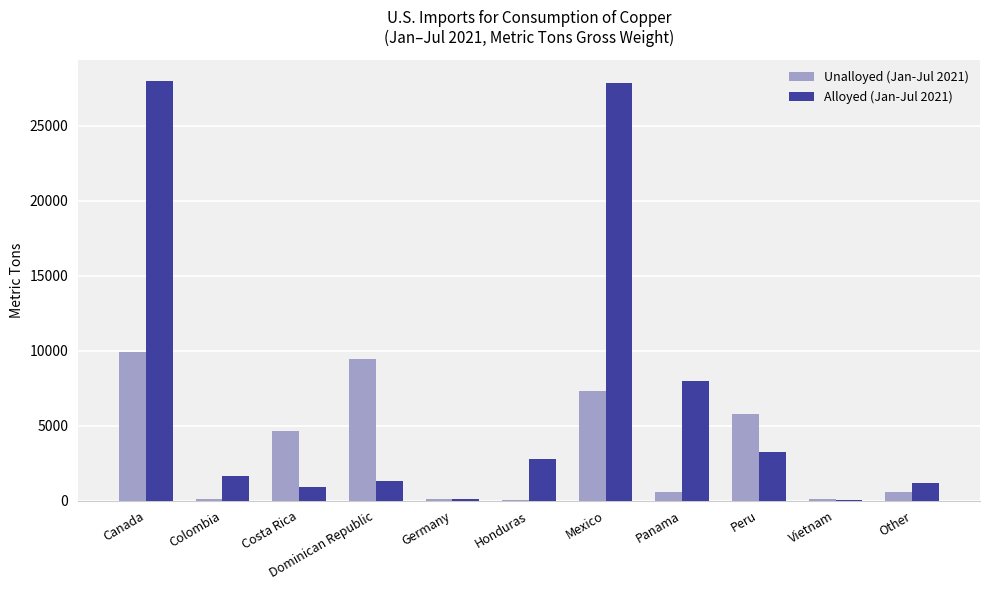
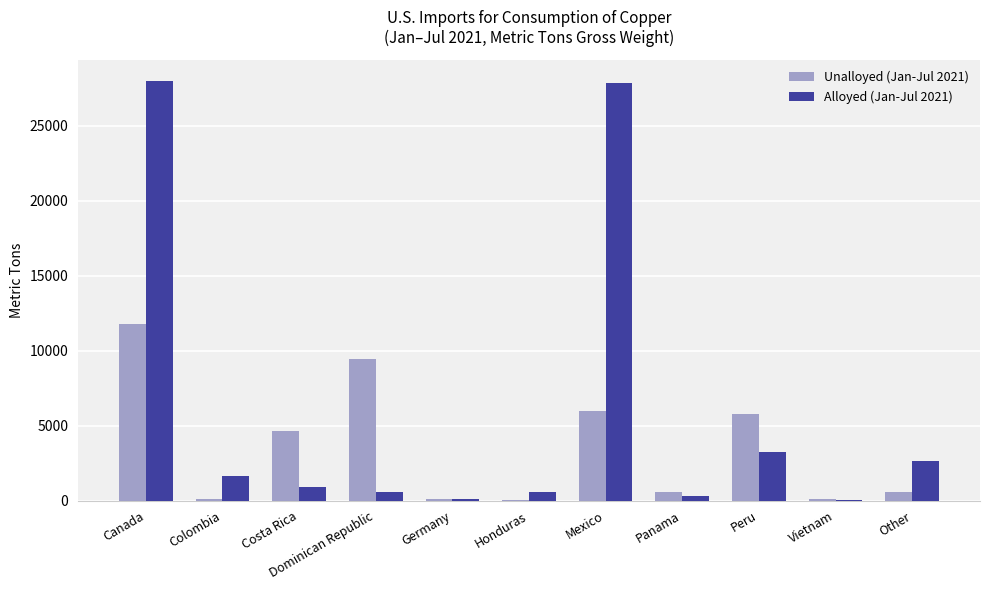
Unalloyed (Jan-Jul 2021), Canada: 9900 -> 11800
Alloyed (Jan-Jul 2021), Dominican Republic: 1300 -> 500
Alloyed (Jan-Jul 2021), Honduras: 2700 -> 600
Unalloyed (Jan-Jul 2021), Mexico: 7300 -> 6000
Alloyed (Jan-Jul 2021), Panama: 8000 -> 300
Alloyed (Jan-Jul 2021), Other: 1200 -> 2600
